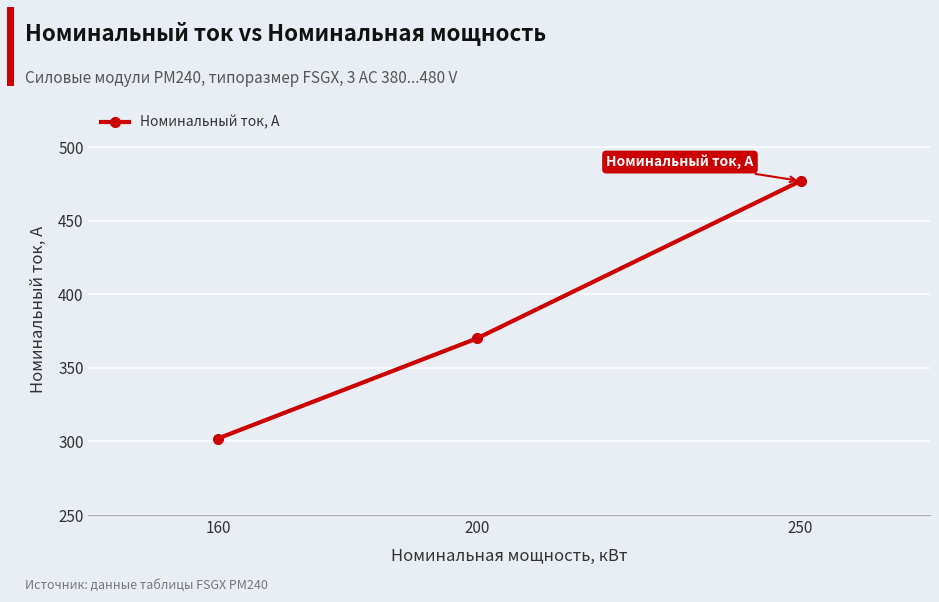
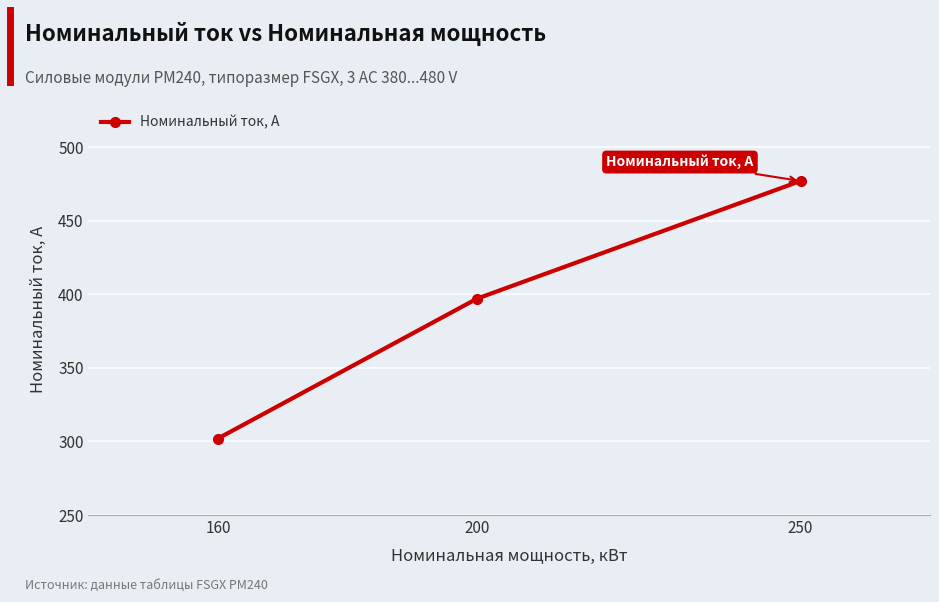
200: 370 -> 397
